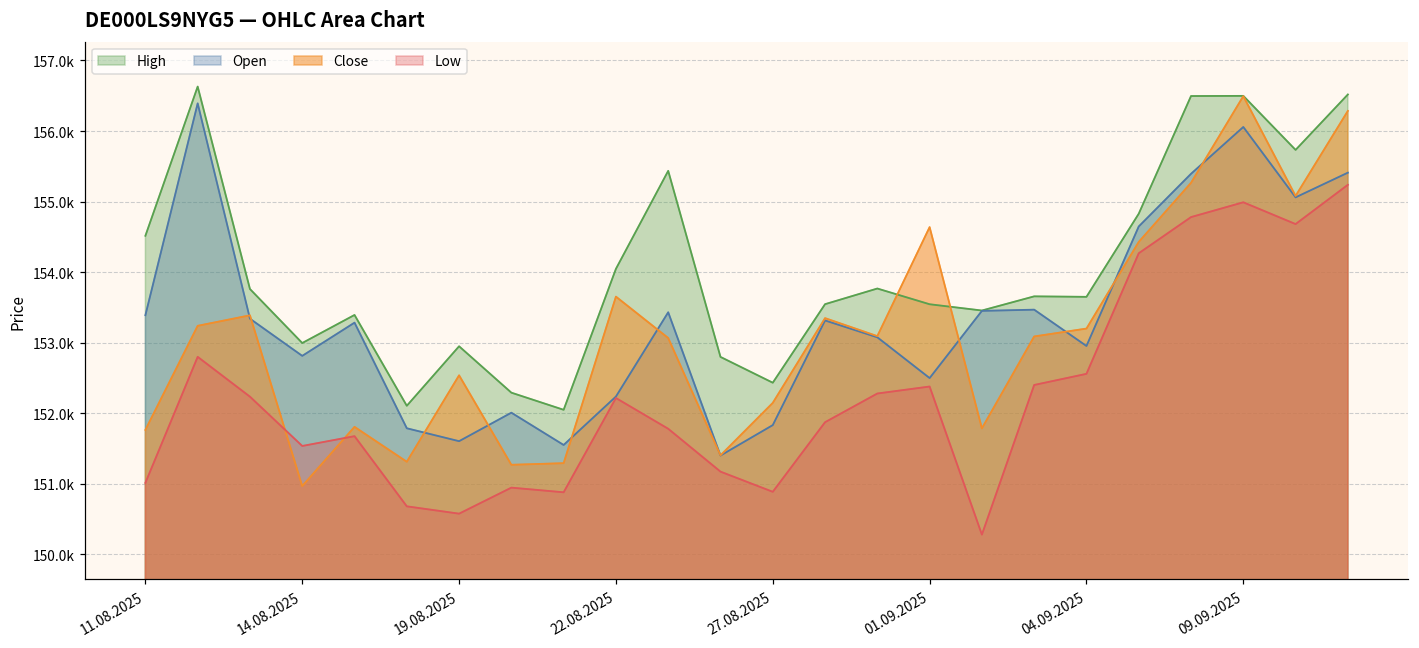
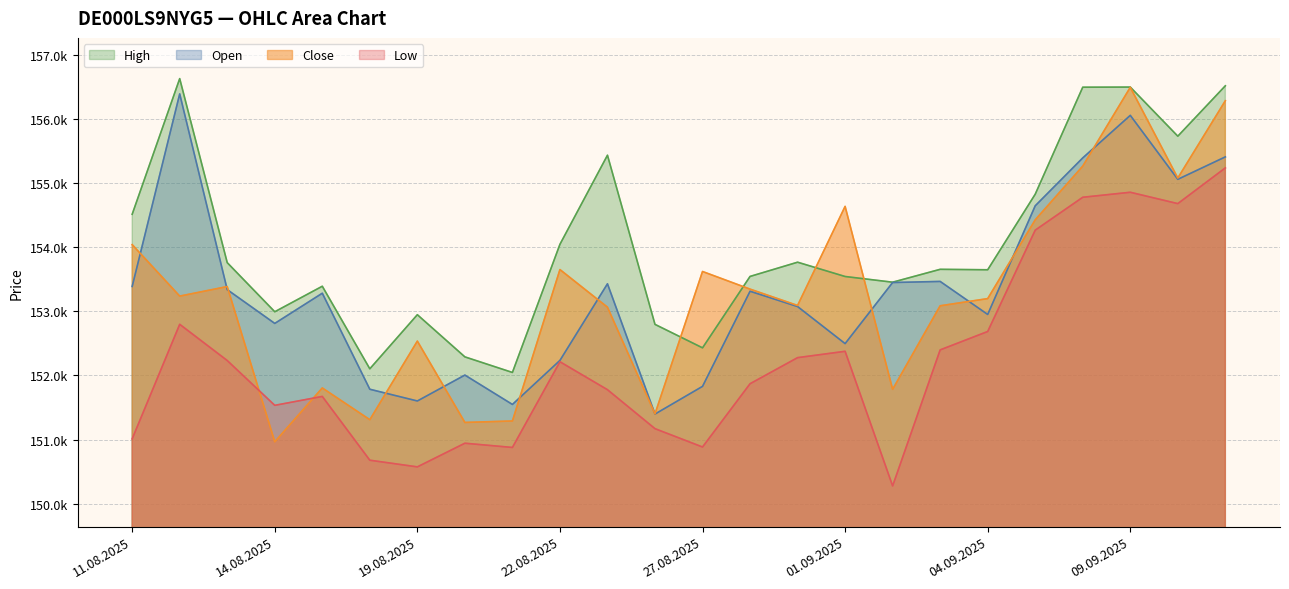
Close, 11.08.2025: 151800 -> 154000
Close, 27.08.2025: 152100 -> 153600
Low, 04.09.2025: 152600 -> 152700
Low, 09.09.2025: 155000 -> 154900
